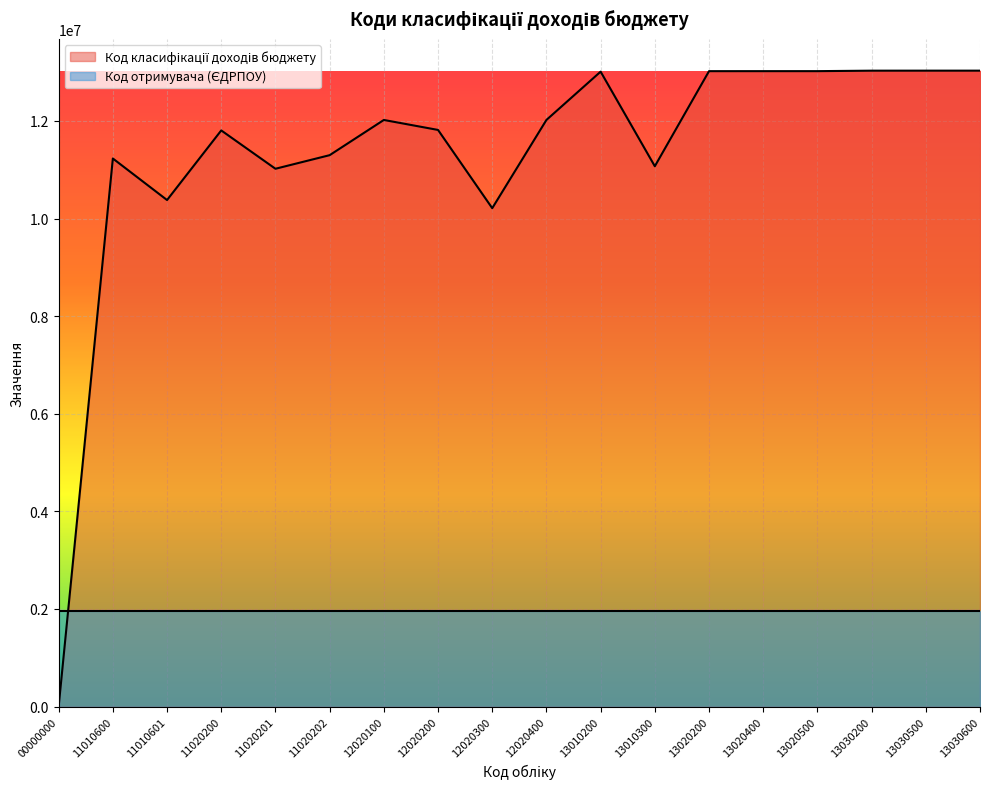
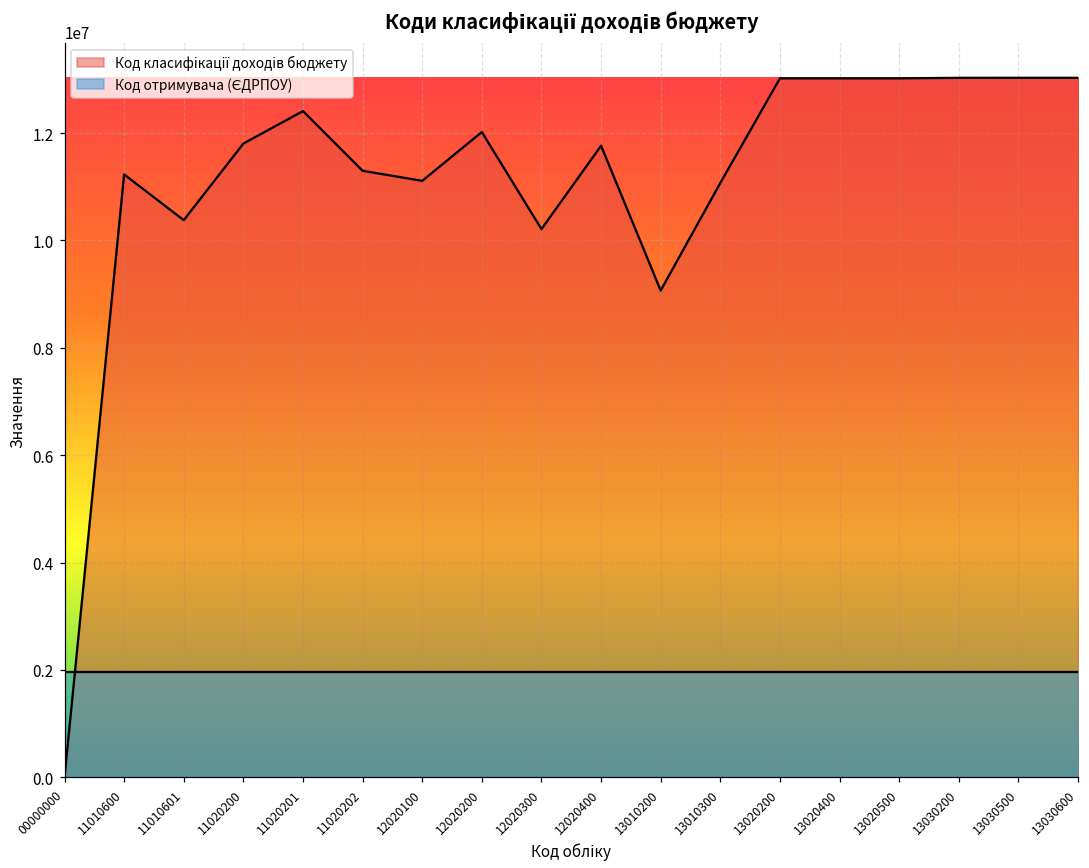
Код класифікації доходів бюджету, 11020201: 11000000 -> 12400000
Код класифікації доходів бюджету, 12020100: 12000000 -> 11100000
Код класифікації доходів бюджету, 12020200: 11800000 -> 12000000
Код класифікації доходів бюджету, 12020400: 12000000 -> 11800000
Код класифікації доходів бюджету, 13010200: 13000000 -> 9100000
